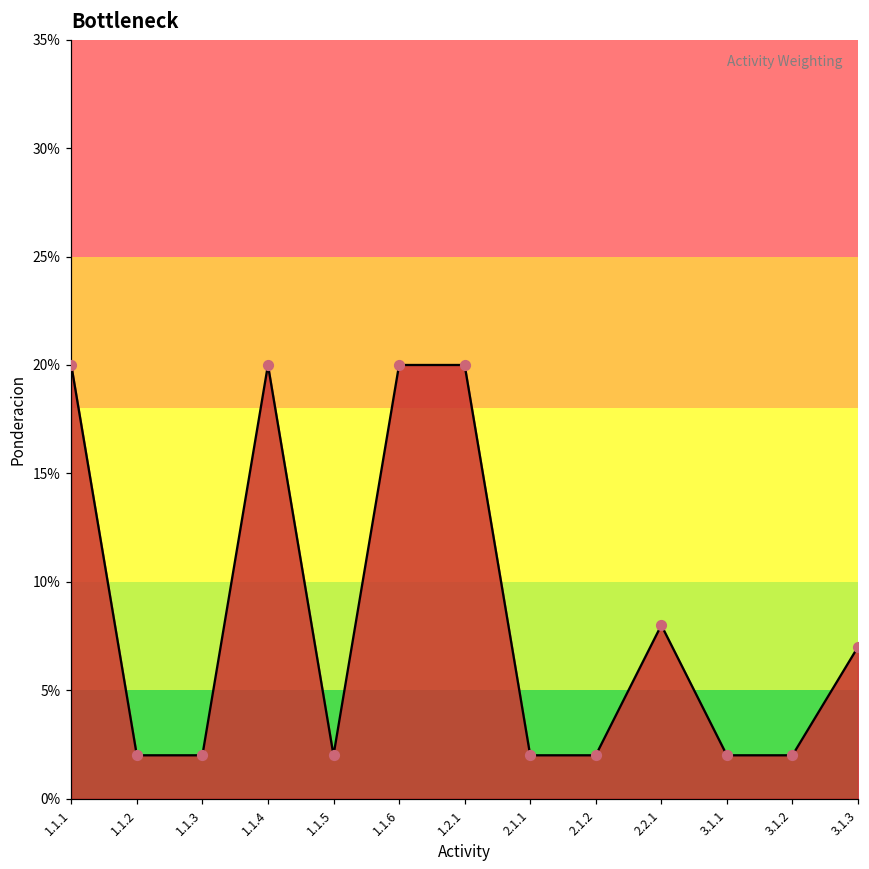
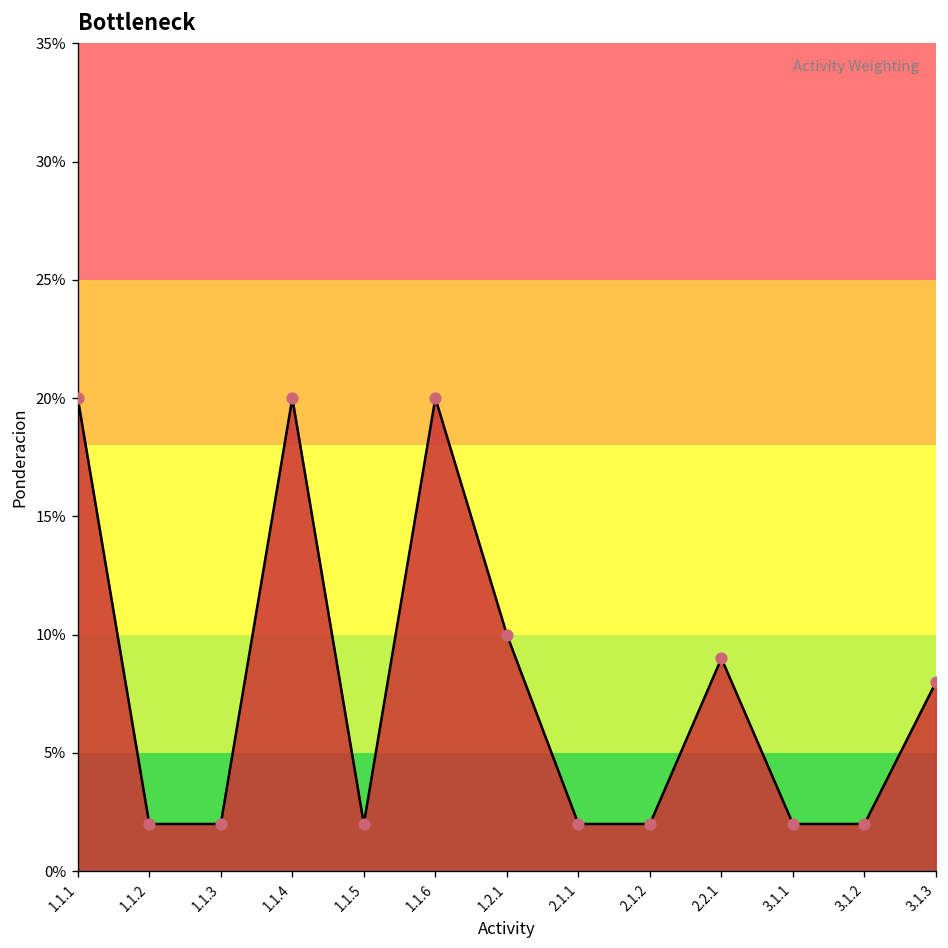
1.2.1: 20.0% -> 10.0%
2.2.1: 8.0% -> 9.0%
3.1.3: 7.0% -> 8.0%
